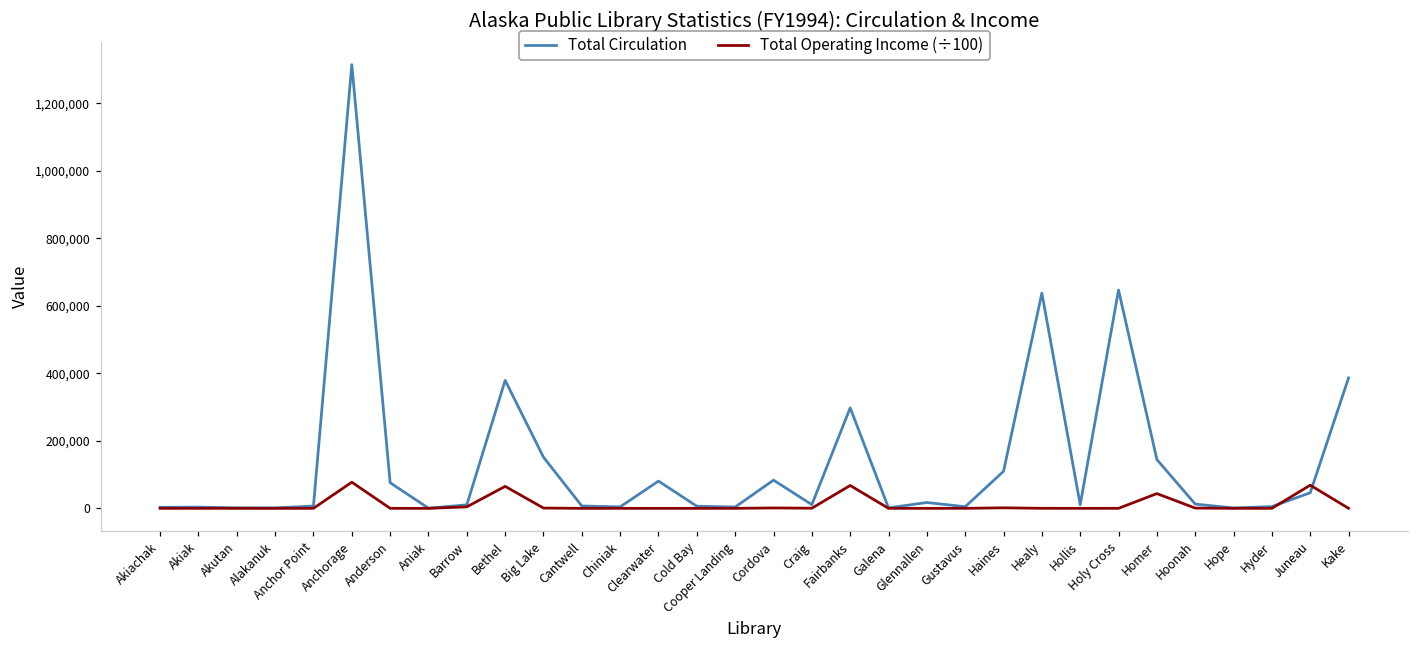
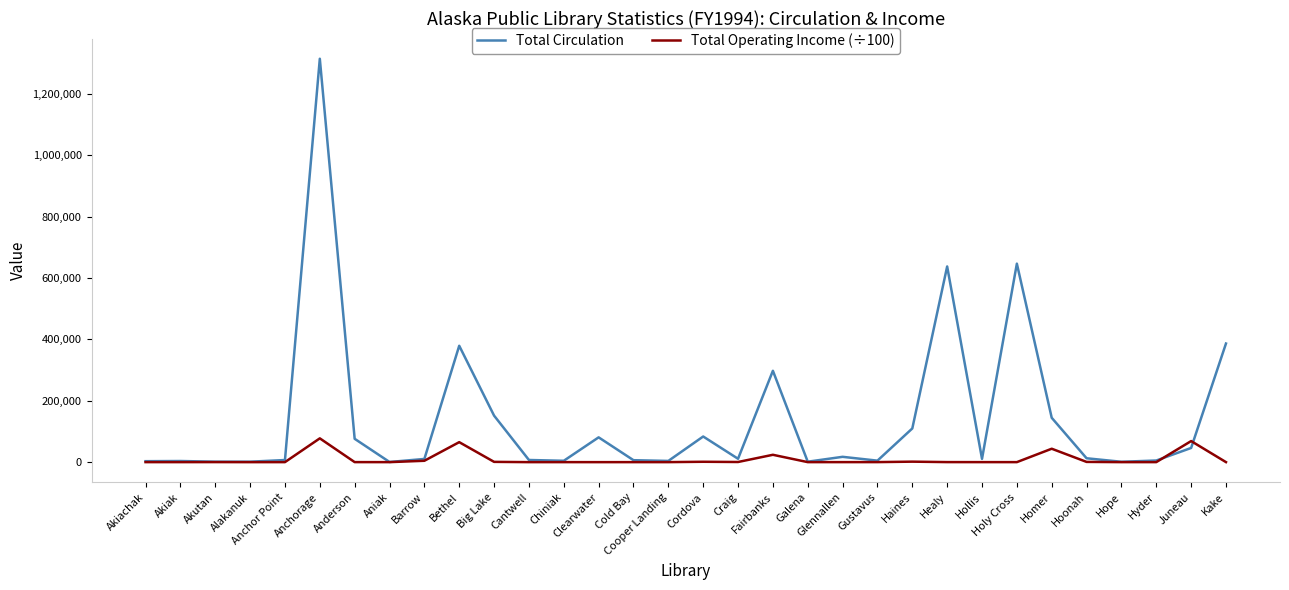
Total Operating Income (÷100), Fairbanks: 70,000 -> 20,000
